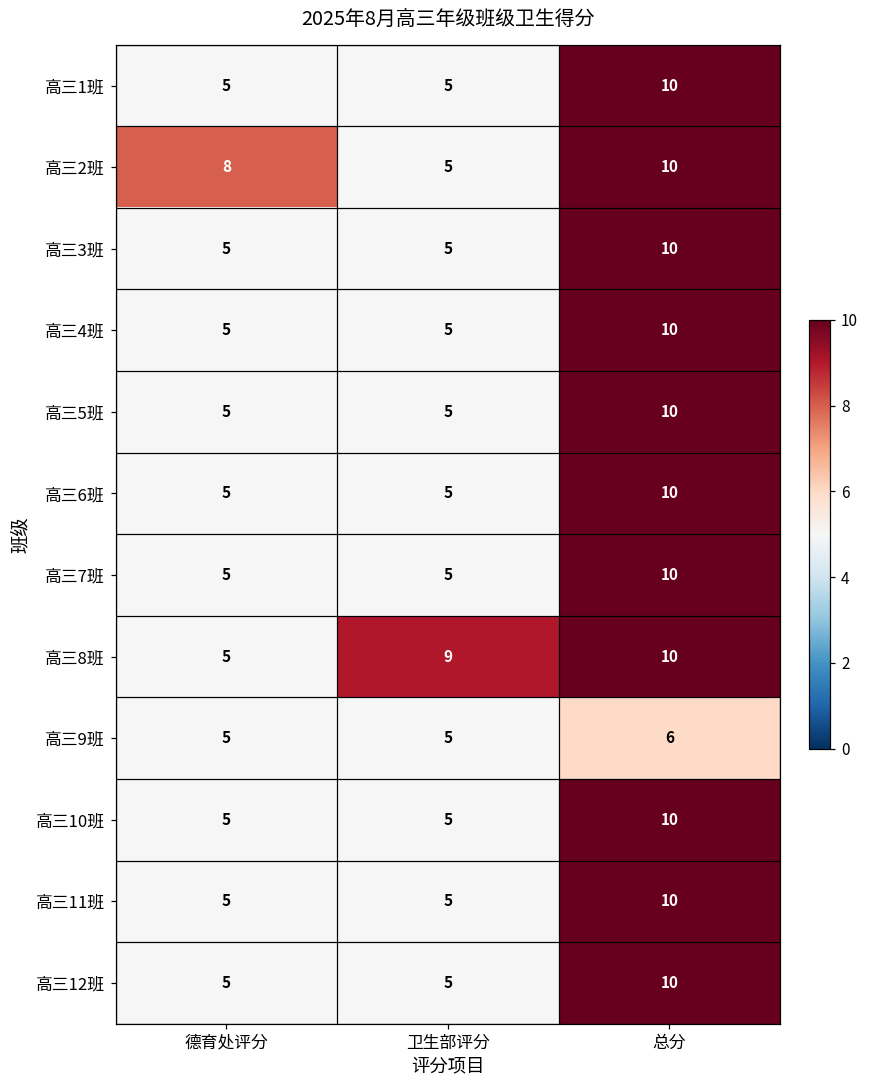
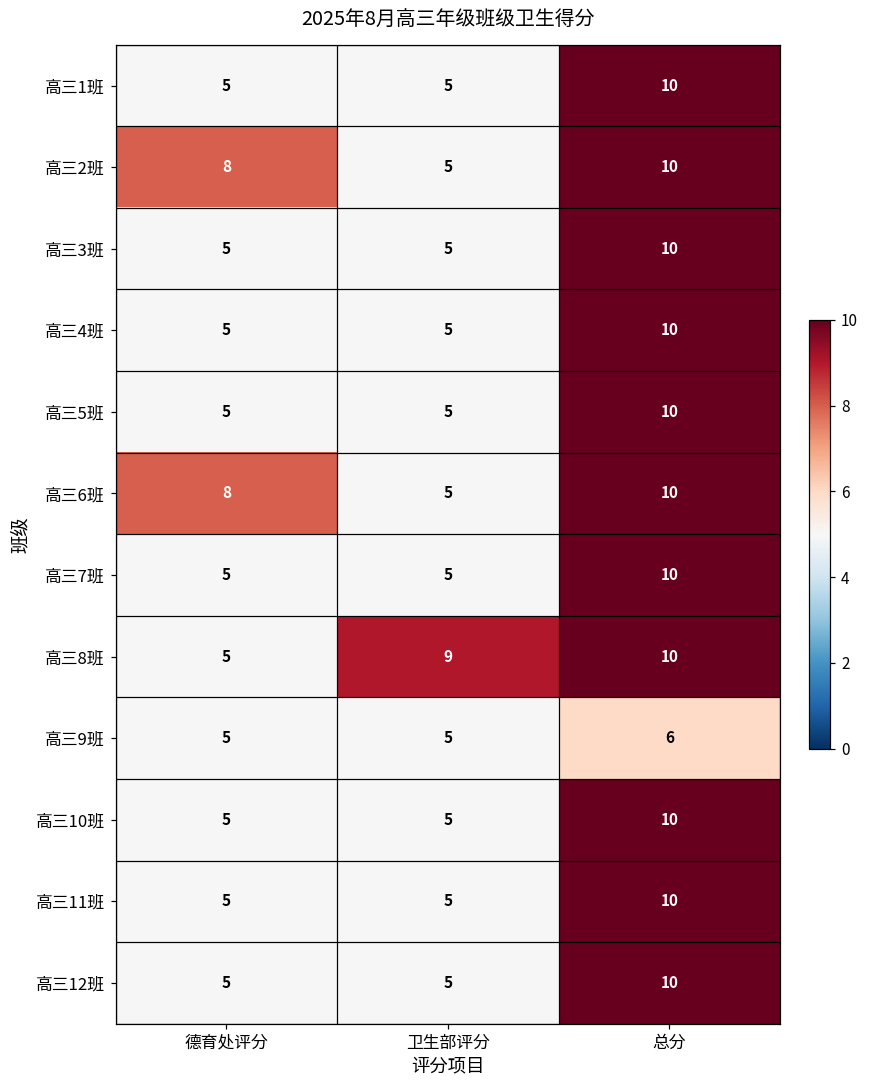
高三6班, 德育处评分: 5 -> 8
